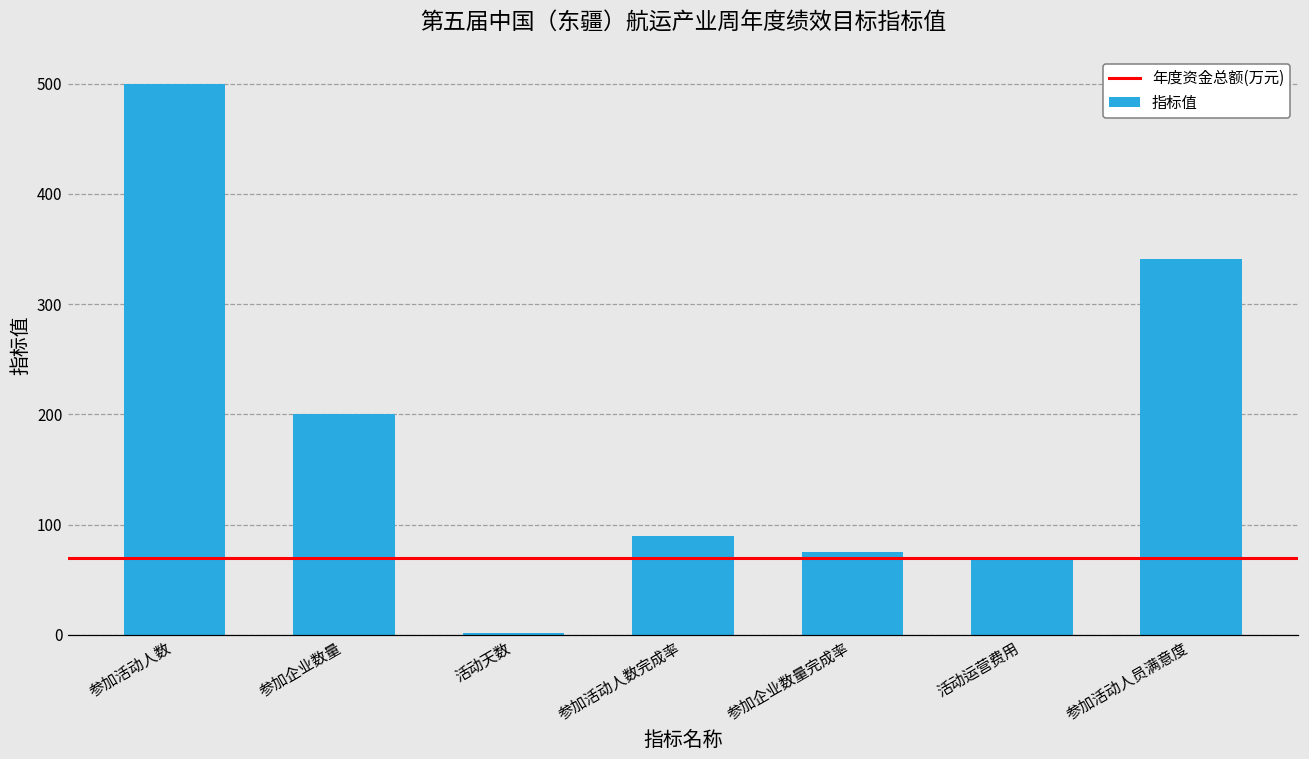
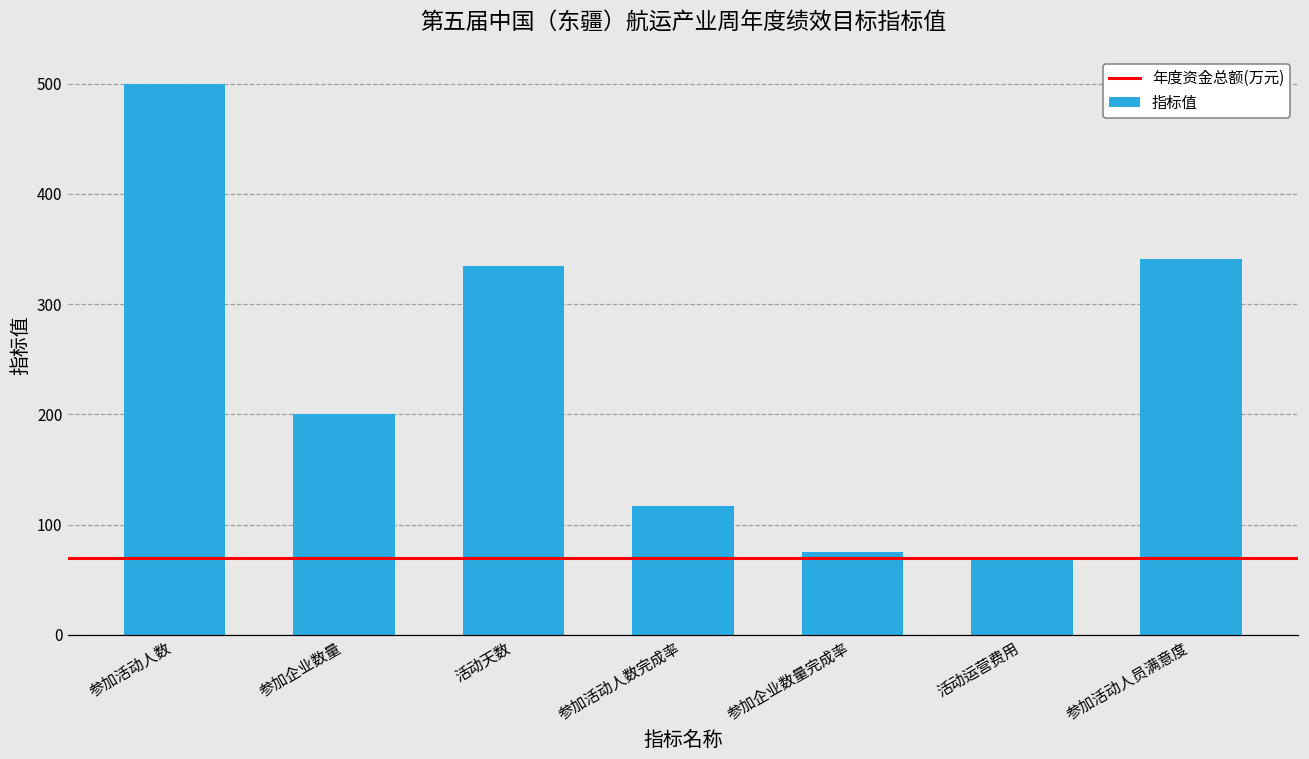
活动天数: 2 -> 335
参加活动人数完成率: 90 -> 117
